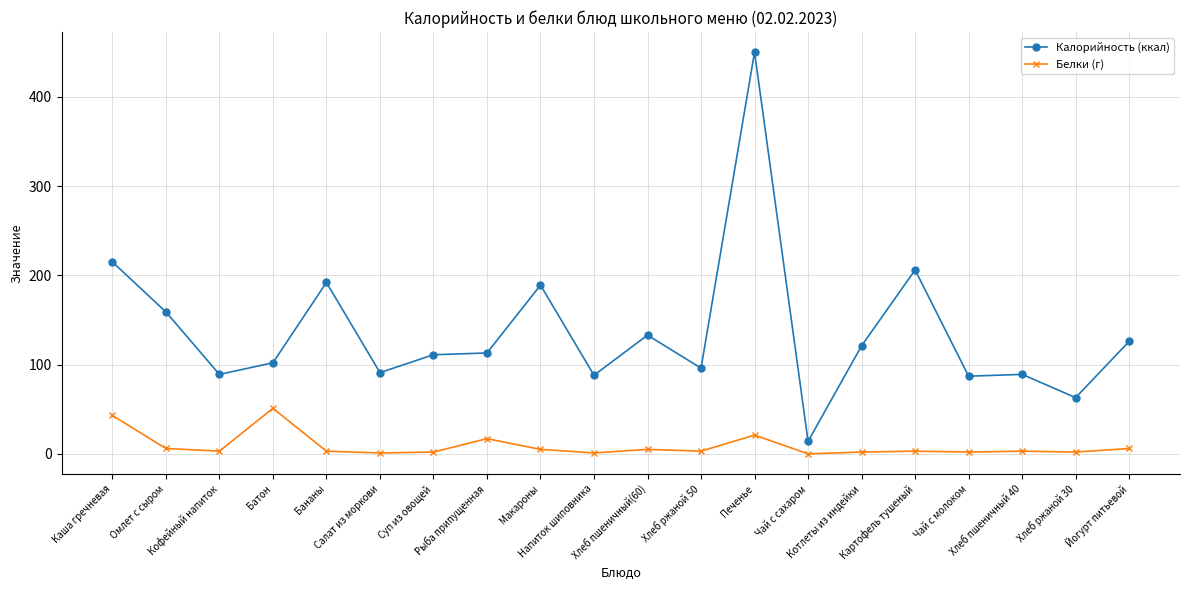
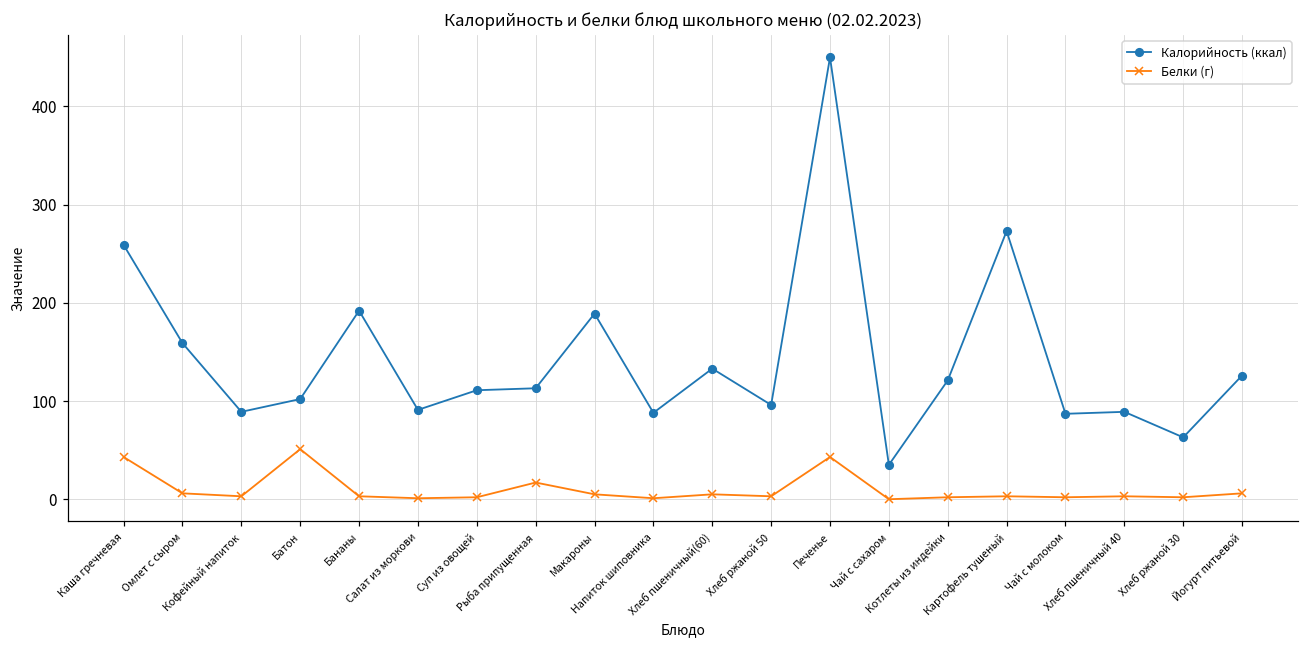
Калорийность (ккал), Каша гречневая: 220 -> 260
Белки (г), Печенье: 20 -> 40
Калорийность (ккал), Чай с сахаром: 10 -> 40
Калорийность (ккал), Картофель тушеный: 210 -> 270
